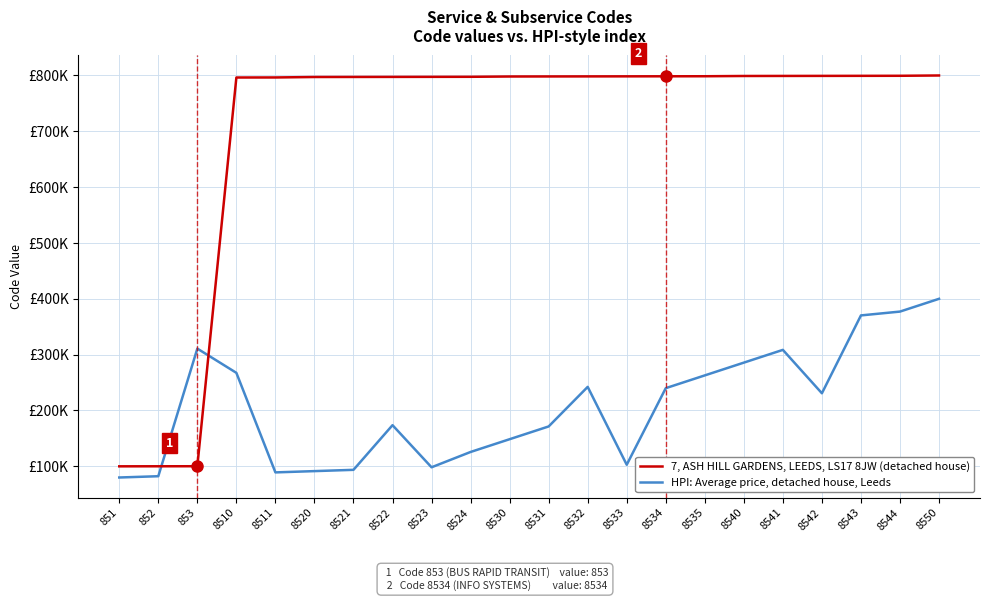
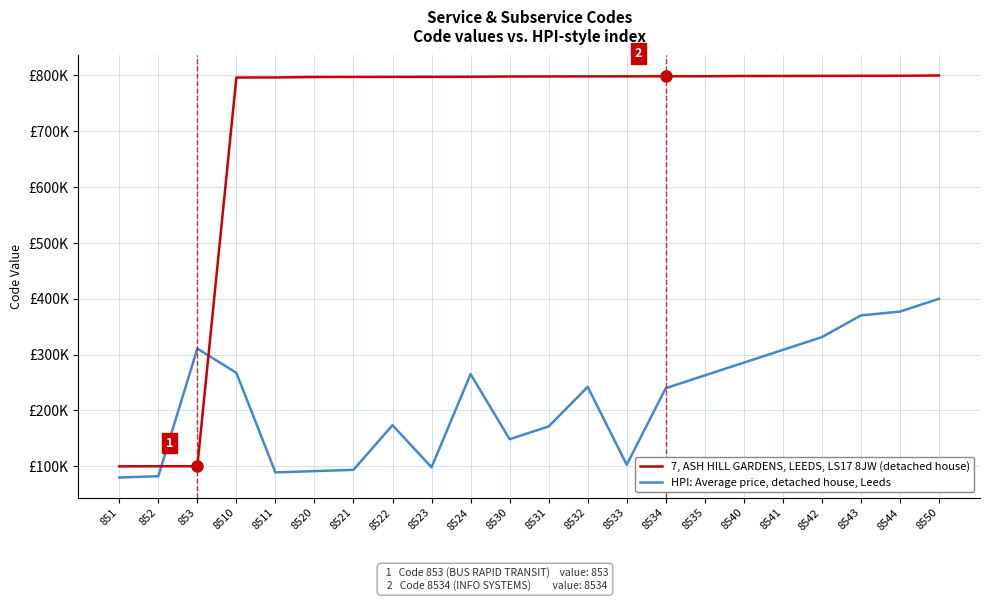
HPI: Average price, detached house, Leeds, 8524: £130000 -> £270000
HPI: Average price, detached house, Leeds, 8542: £230000 -> £330000
